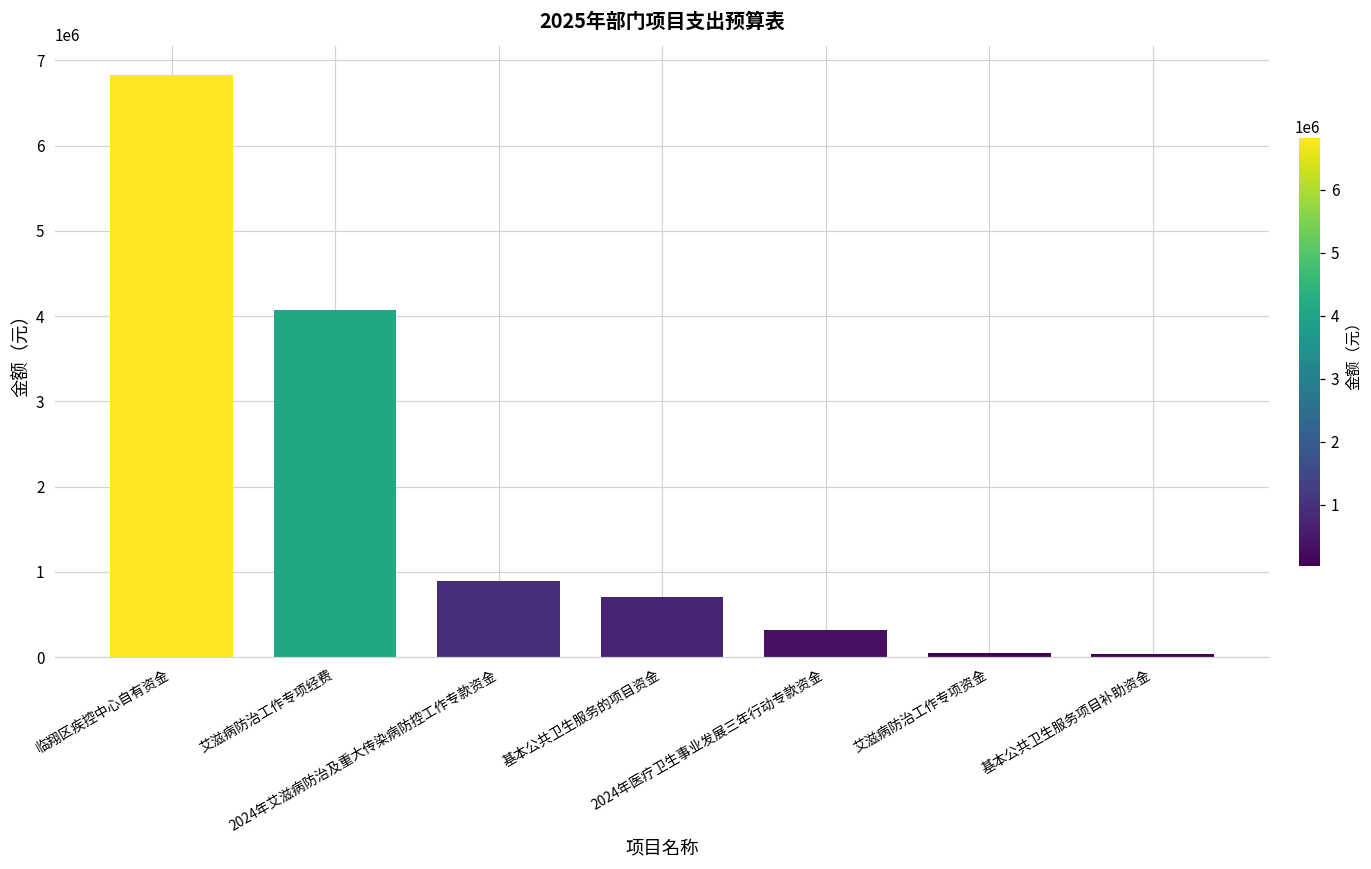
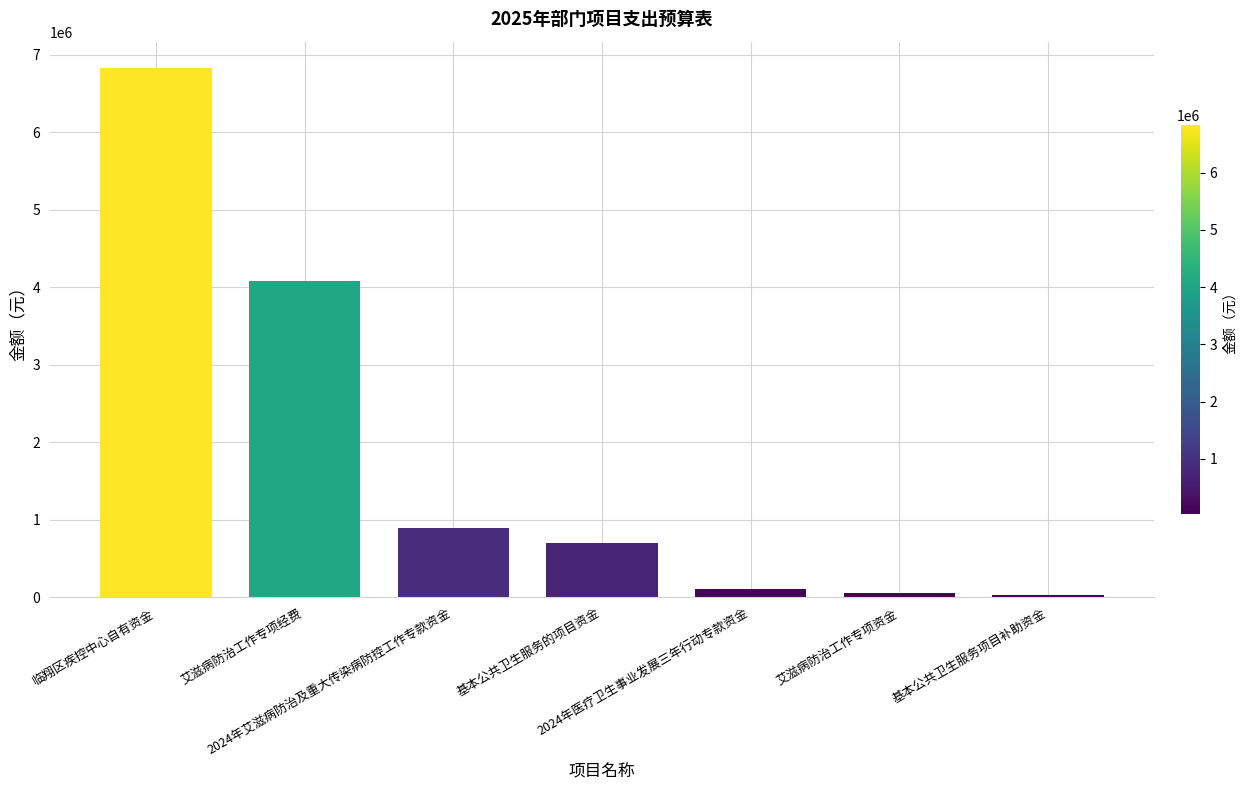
2024年医疗卫生事业发展三年行动专款资金: 300000 -> 100000
